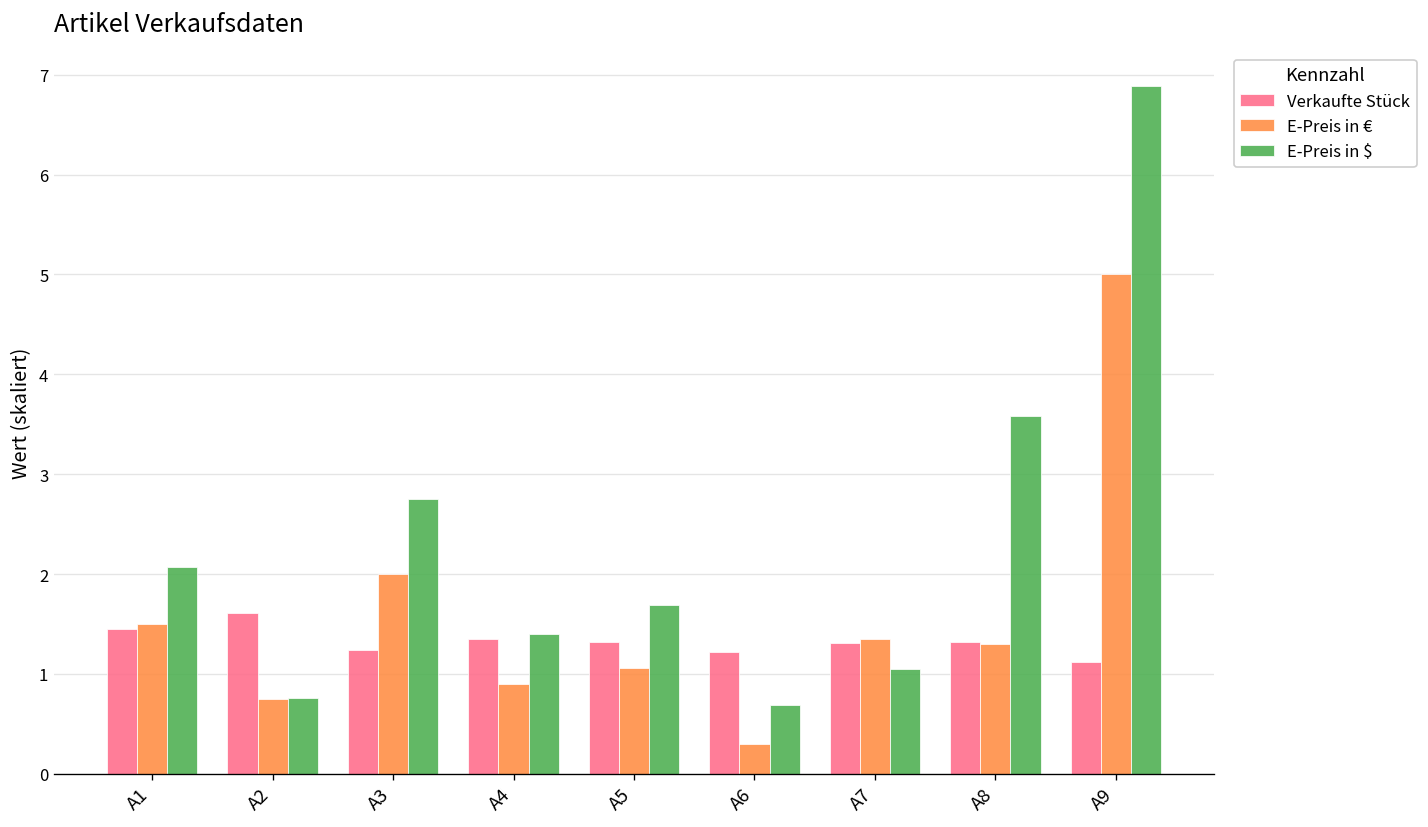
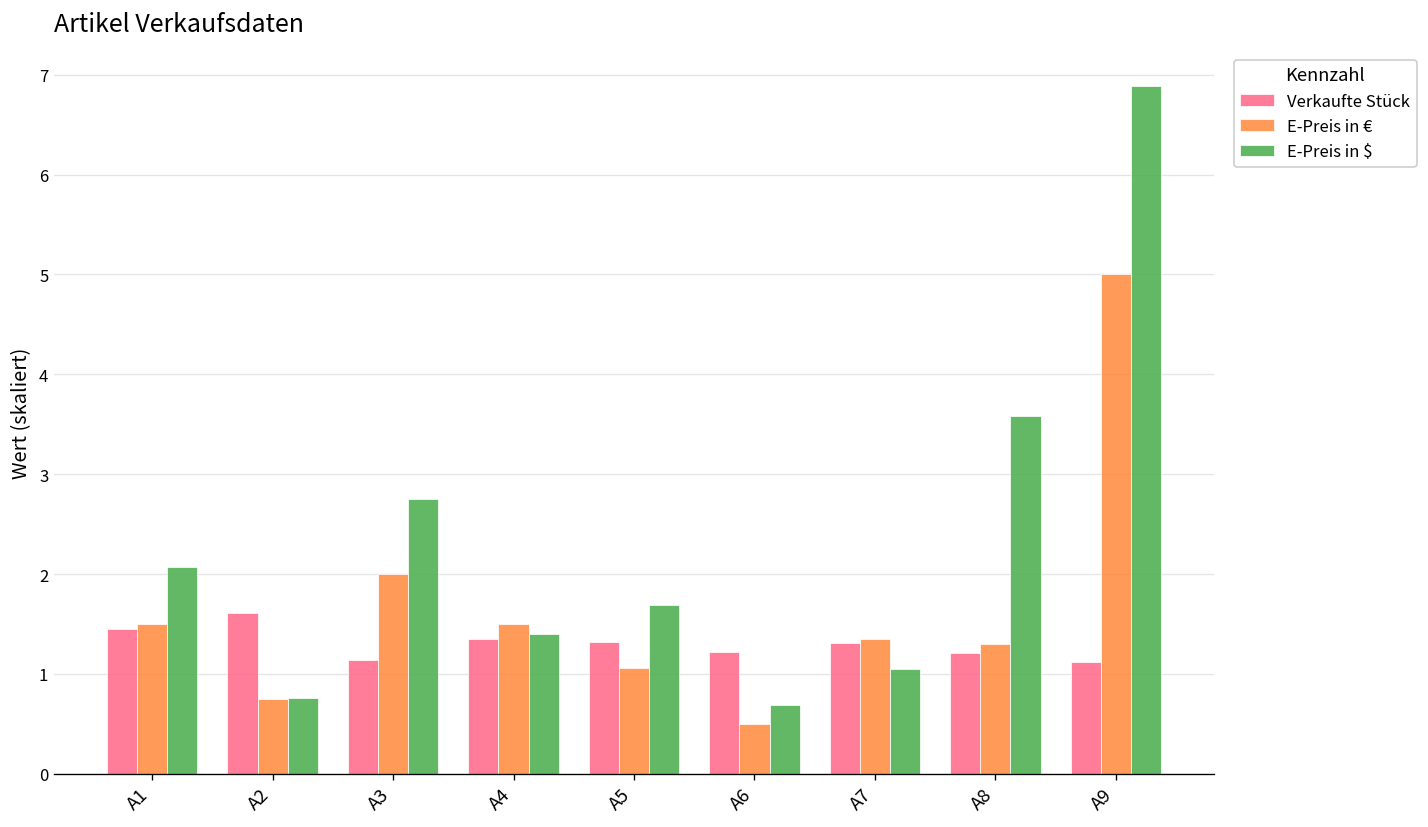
Verkaufte Stück, A3: 1.2 -> 1.1
E-Preis in €, A4: 0.9 -> 1.5
E-Preis in €, A6: 0.3 -> 0.5
Verkaufte Stück, A8: 1.3 -> 1.2
